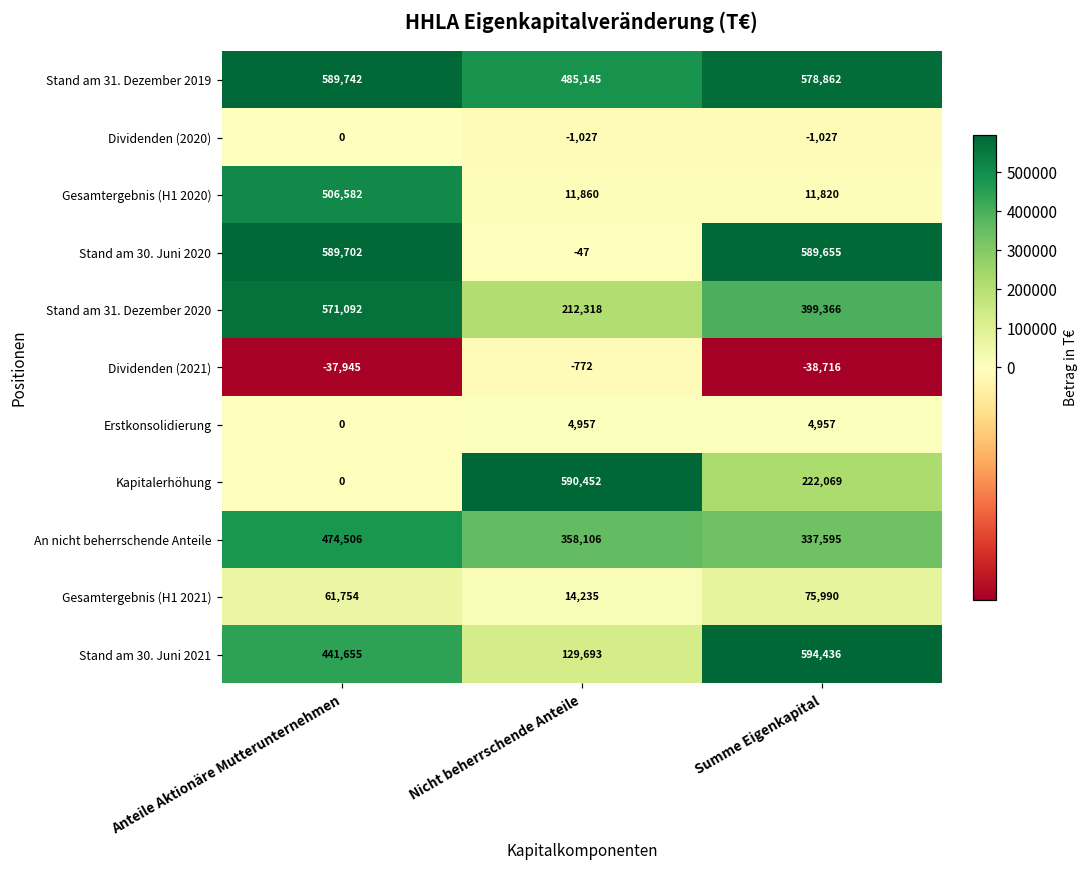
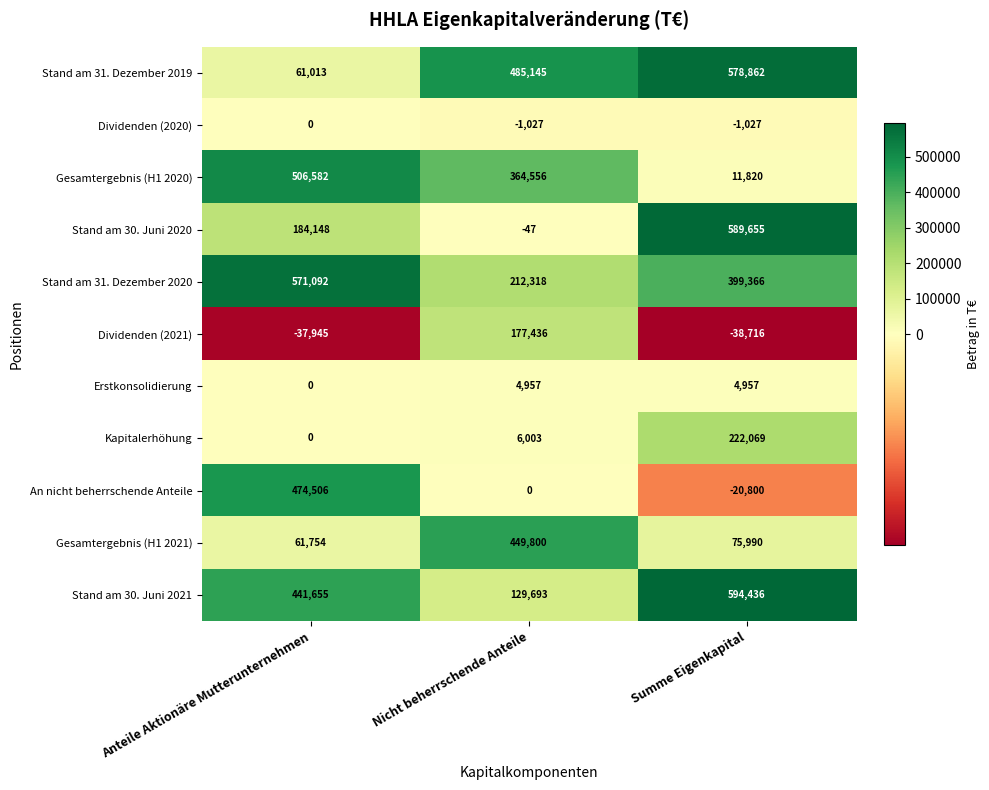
Stand am 31. Dezember 2019, Anteile Aktionäre Mutterunternehmen: 589,742 -> 61,013
Gesamtergebnis (H1 2020), Nicht beherrschende Anteile: 11,860 -> 364,556
Stand am 30. Juni 2020, Anteile Aktionäre Mutterunternehmen: 589,702 -> 184,148
Dividenden (2021), Nicht beherrschende Anteile: -772 -> 177,436
Kapitalerhöhung, Nicht beherrschende Anteile: 590,452 -> 6,003
An nicht beherrschende Anteile, Nicht beherrschende Anteile: 358,106 -> 0
An nicht beherrschende Anteile, Summe Eigenkapital: 337,595 -> -20,800
Gesamtergebnis (H1 2021), Nicht beherrschende Anteile: 14,235 -> 449,800
